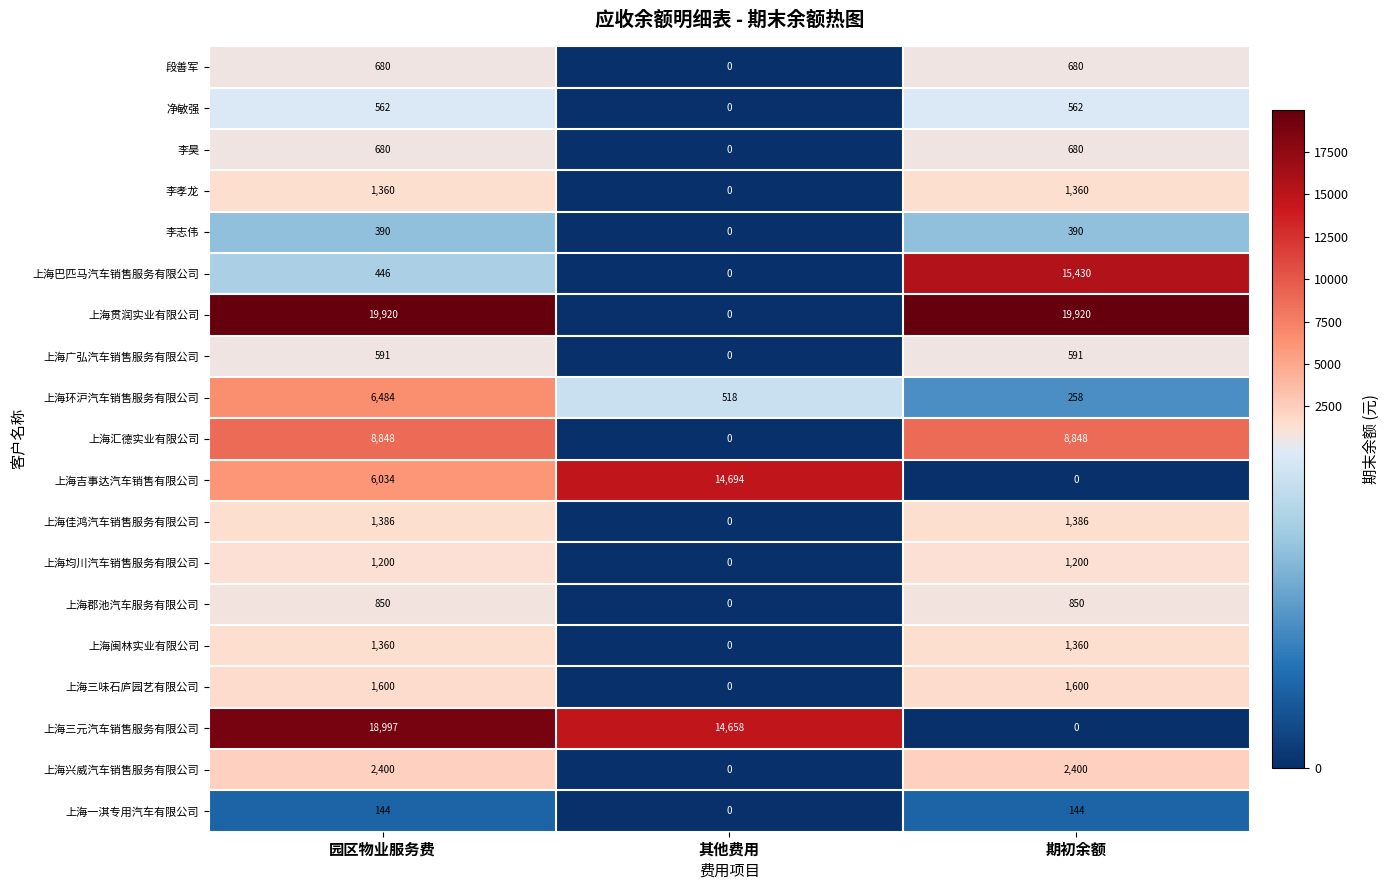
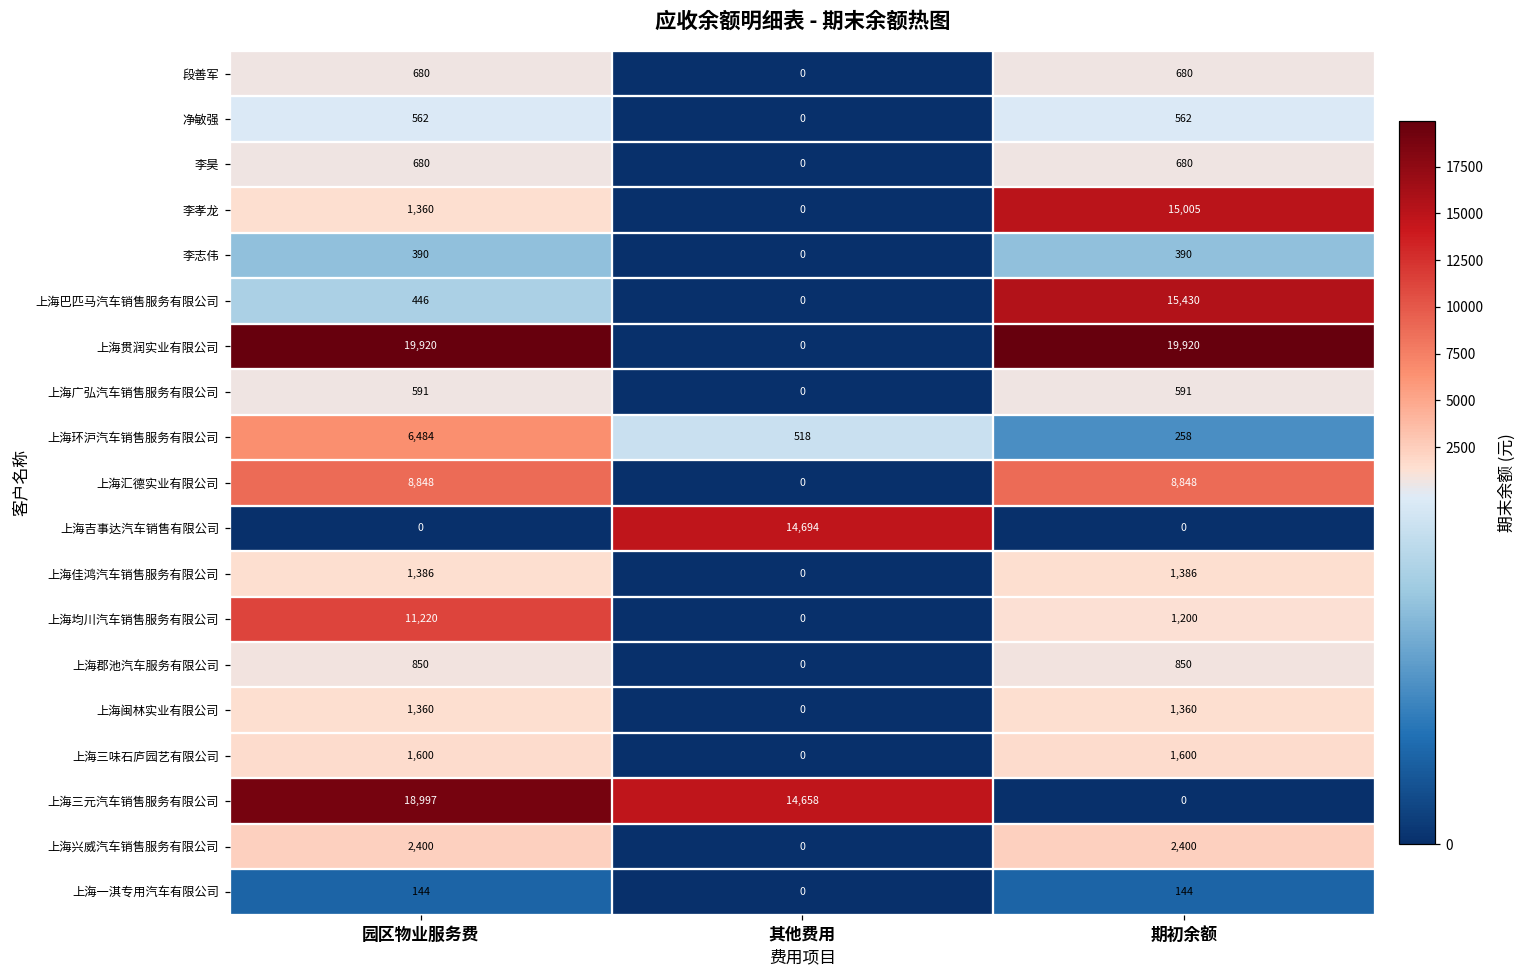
李孝龙, 期初余额: 1,360 -> 15,005
上海吉事达汽车销售有限公司, 园区物业服务费: 6,034 -> 0
上海均川汽车销售服务有限公司, 园区物业服务费: 1,200 -> 11,220
